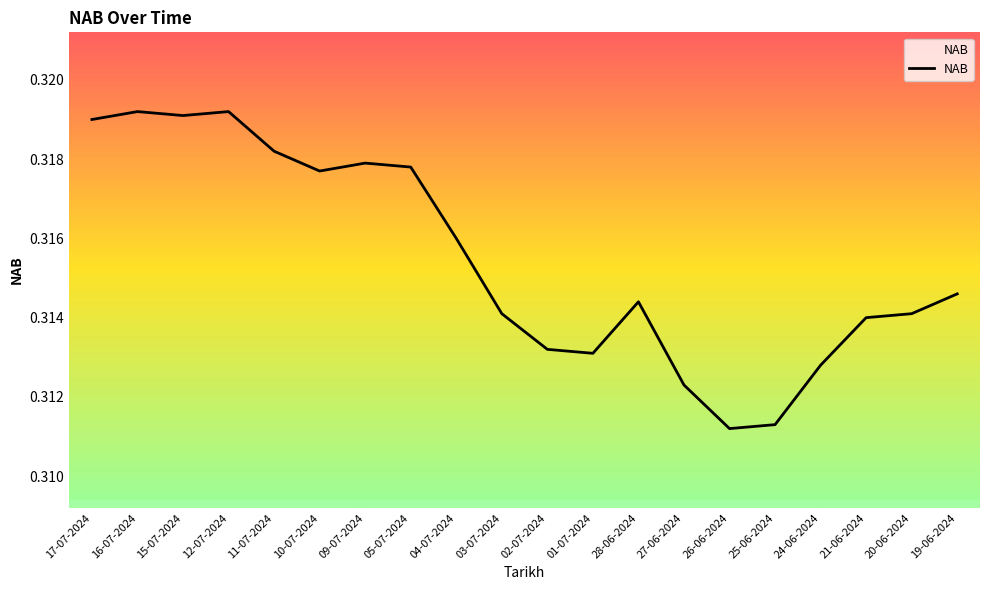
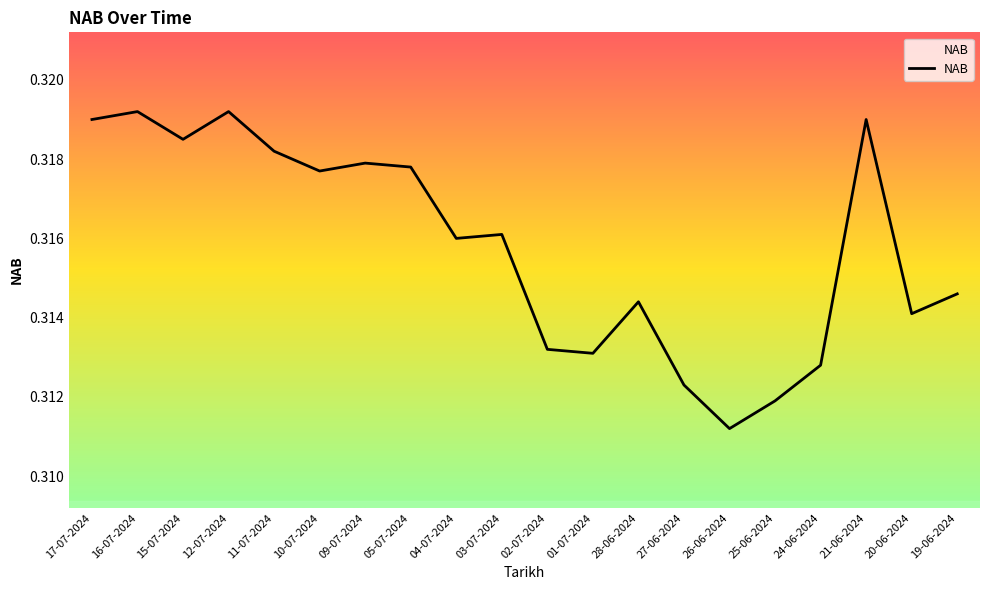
15-07-2024: 0.3191 -> 0.3185
03-07-2024: 0.3141 -> 0.3161
25-06-2024: 0.3113 -> 0.3119
21-06-2024: 0.314 -> 0.319
